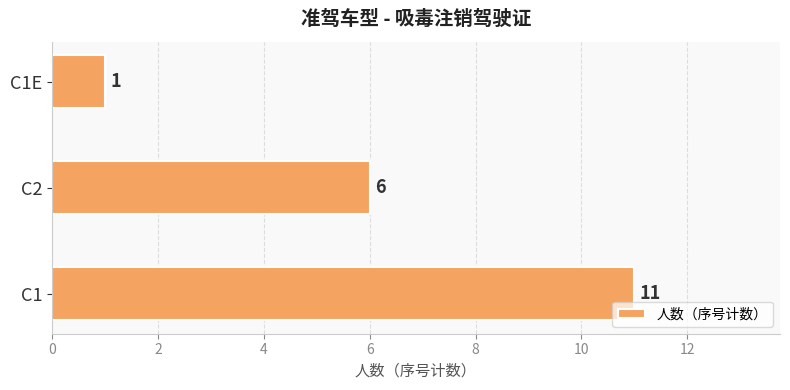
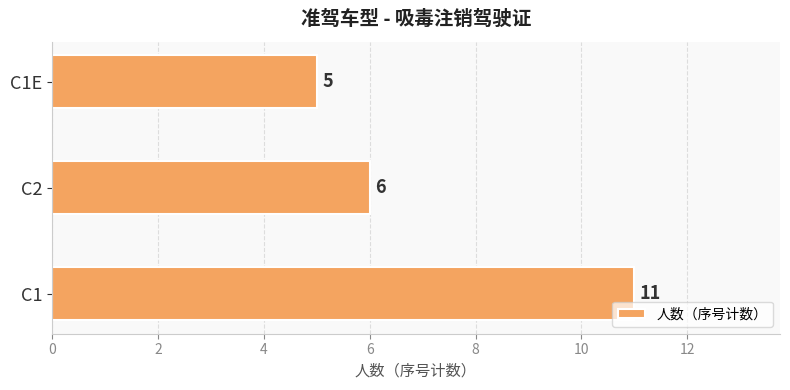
C1E: 1 -> 5
